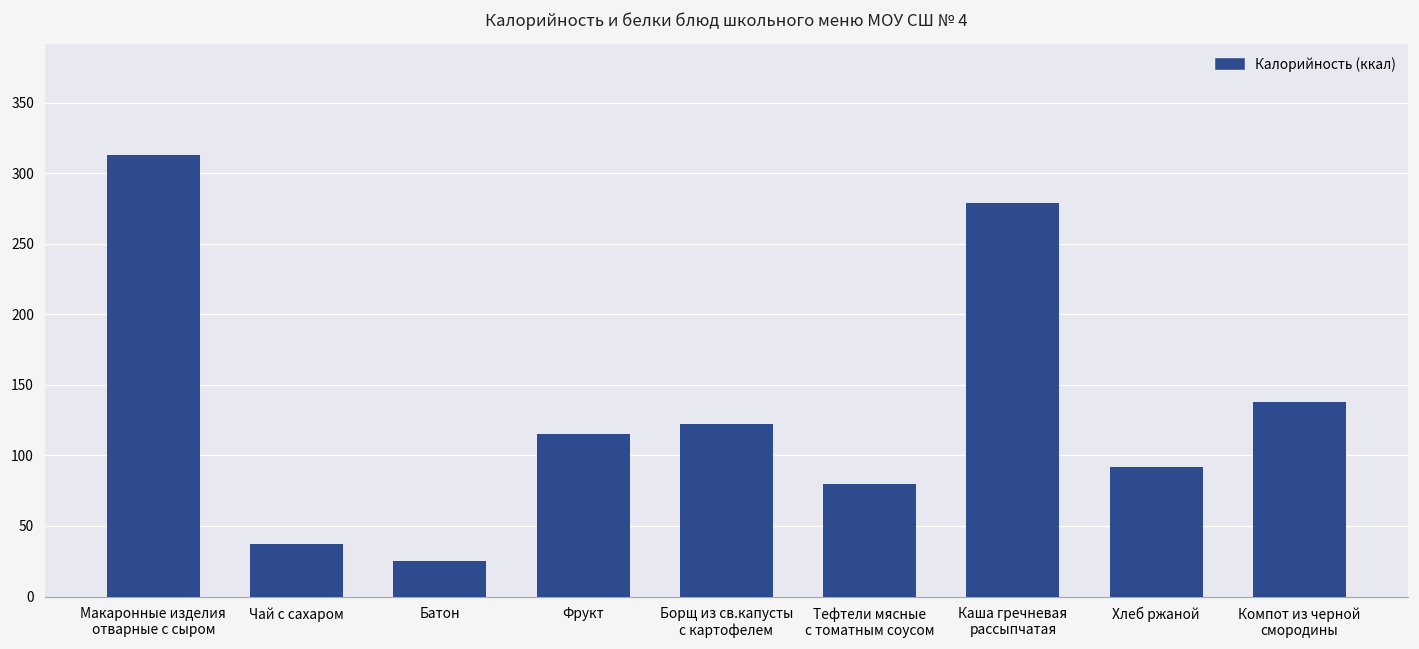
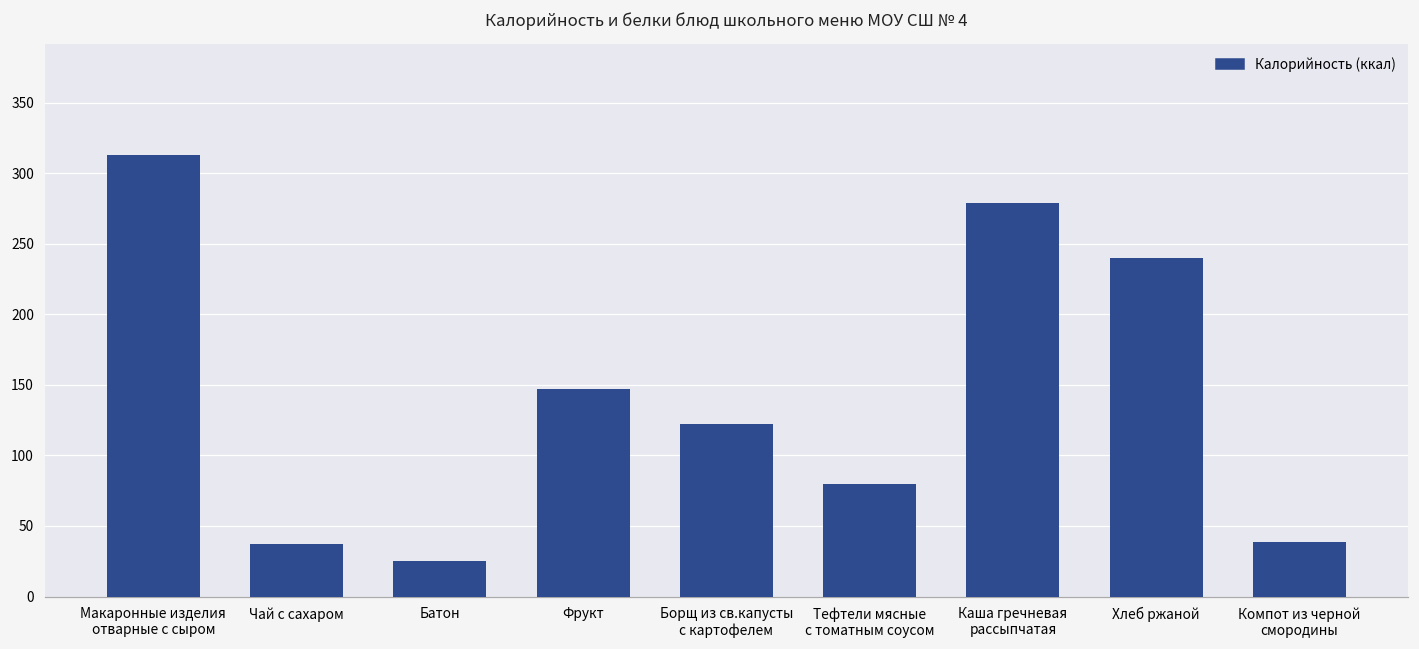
Фрукт: 115 -> 147
Хлеб ржаной: 92 -> 240
Компот из черной смородины: 138 -> 39
